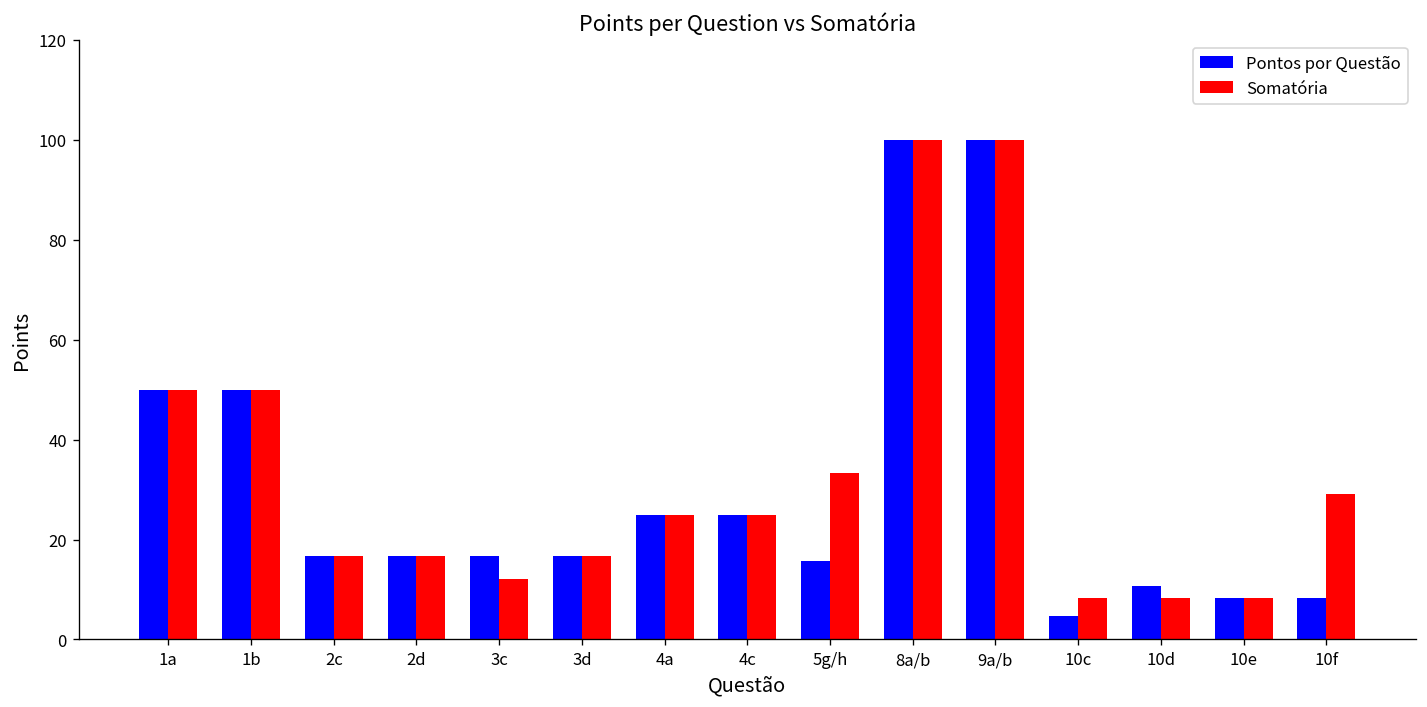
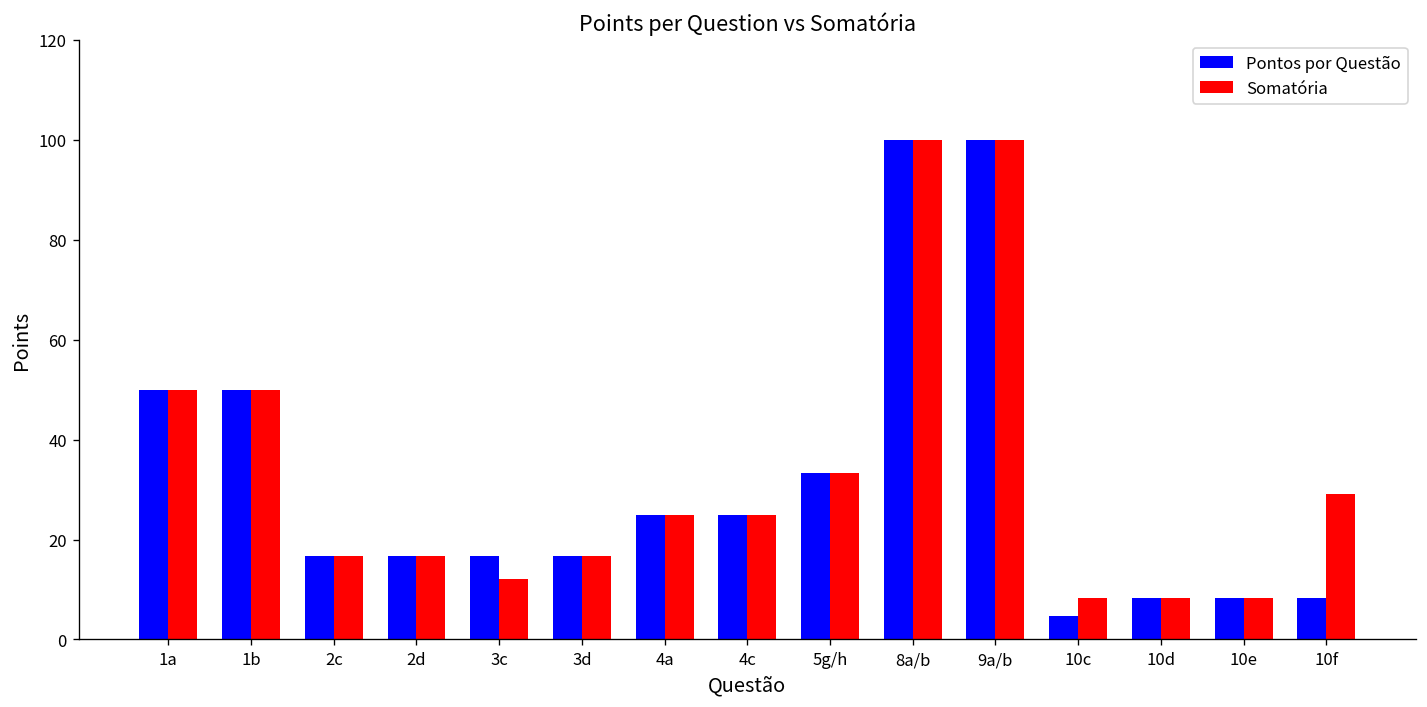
Pontos por Questão, 5g/h: 16 -> 33
Pontos por Questão, 10d: 11 -> 8
